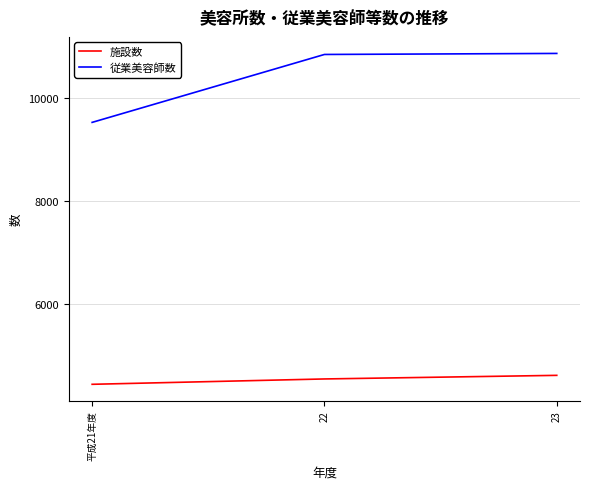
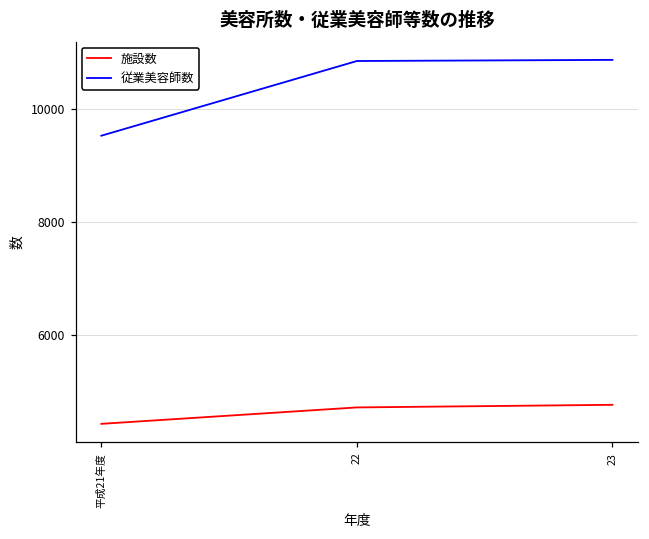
施設数, 22: 4500 -> 4700
施設数, 23: 4600 -> 4800
